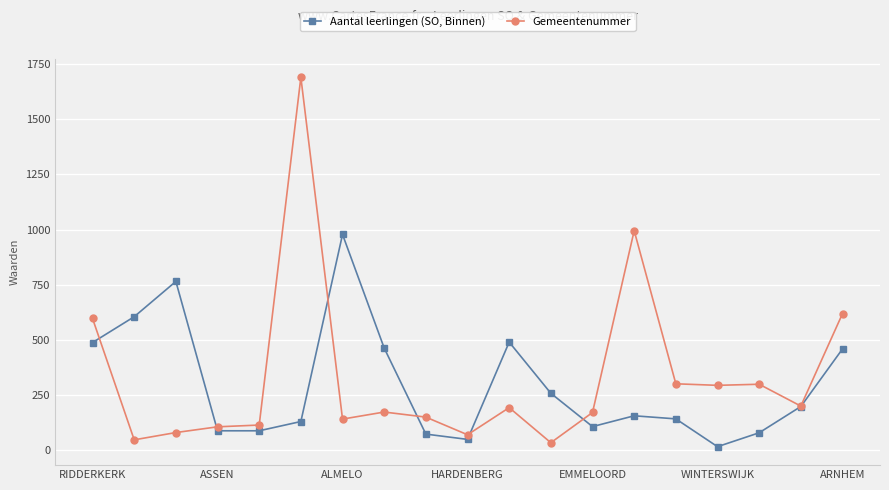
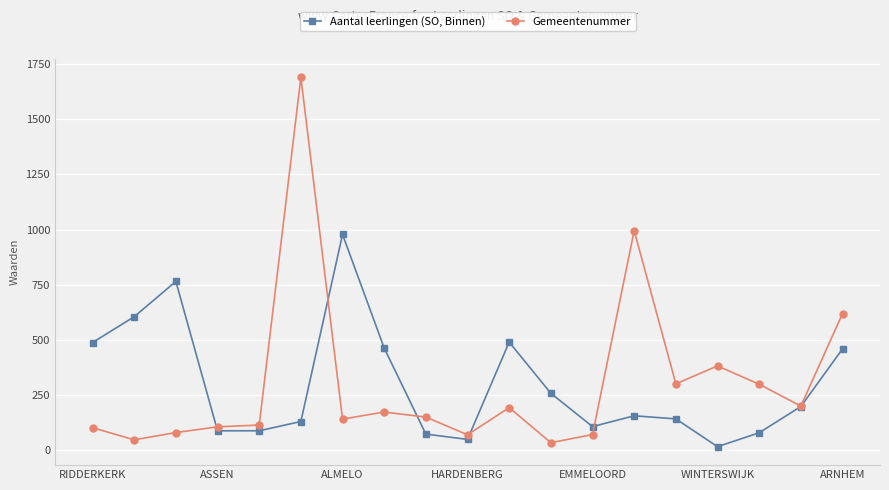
Gemeentenummer, RIDDERKERK: 600 -> 100
Gemeentenummer, EMMELOORD: 170 -> 70
Gemeentenummer, WINTERSWIJK: 290 -> 380
